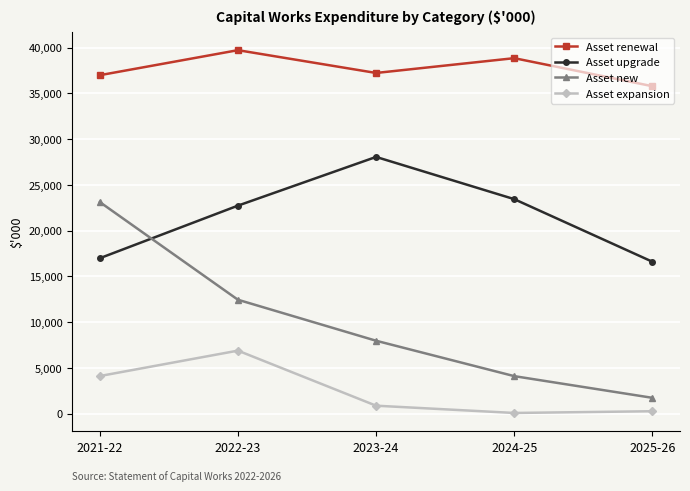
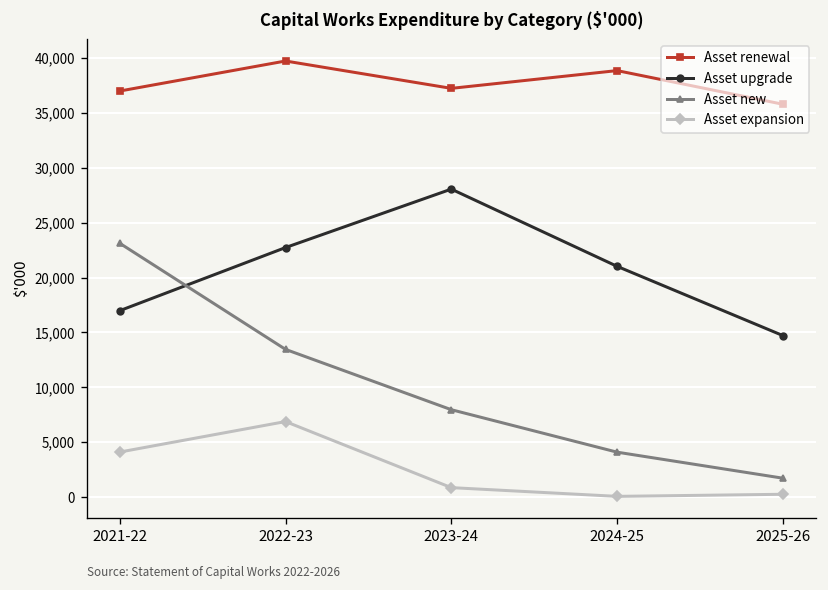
Asset new, 2022-23: 12,000 -> 13,000
Asset upgrade, 2024-25: 23,000 -> 21,000
Asset upgrade, 2025-26: 17,000 -> 15,000
